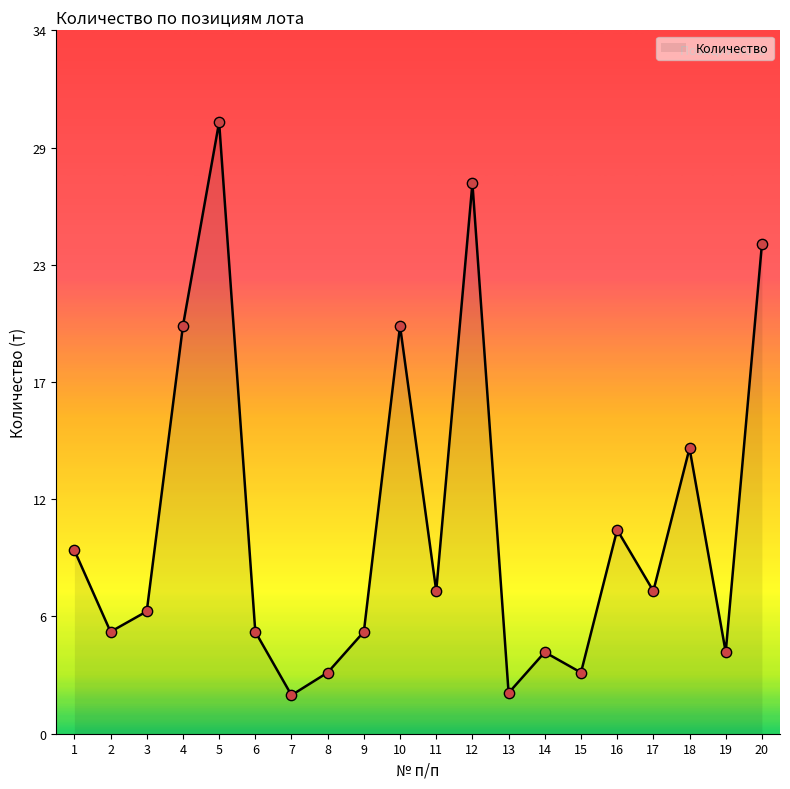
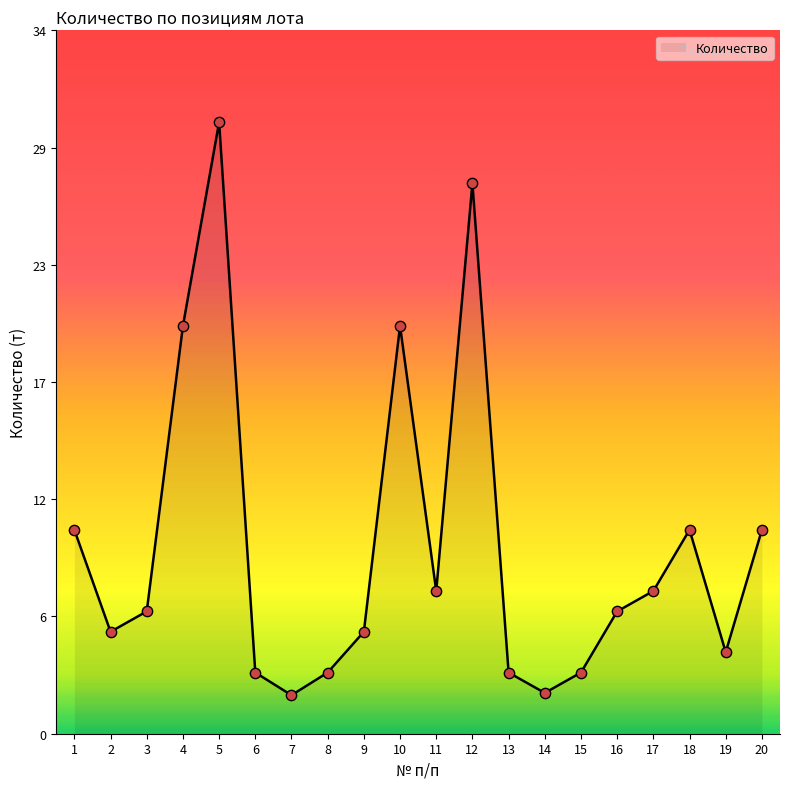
1: 9 -> 10
6: 5 -> 3
13: 2 -> 3
14: 4 -> 2
16: 10 -> 6
18: 14 -> 10
20: 24 -> 10
